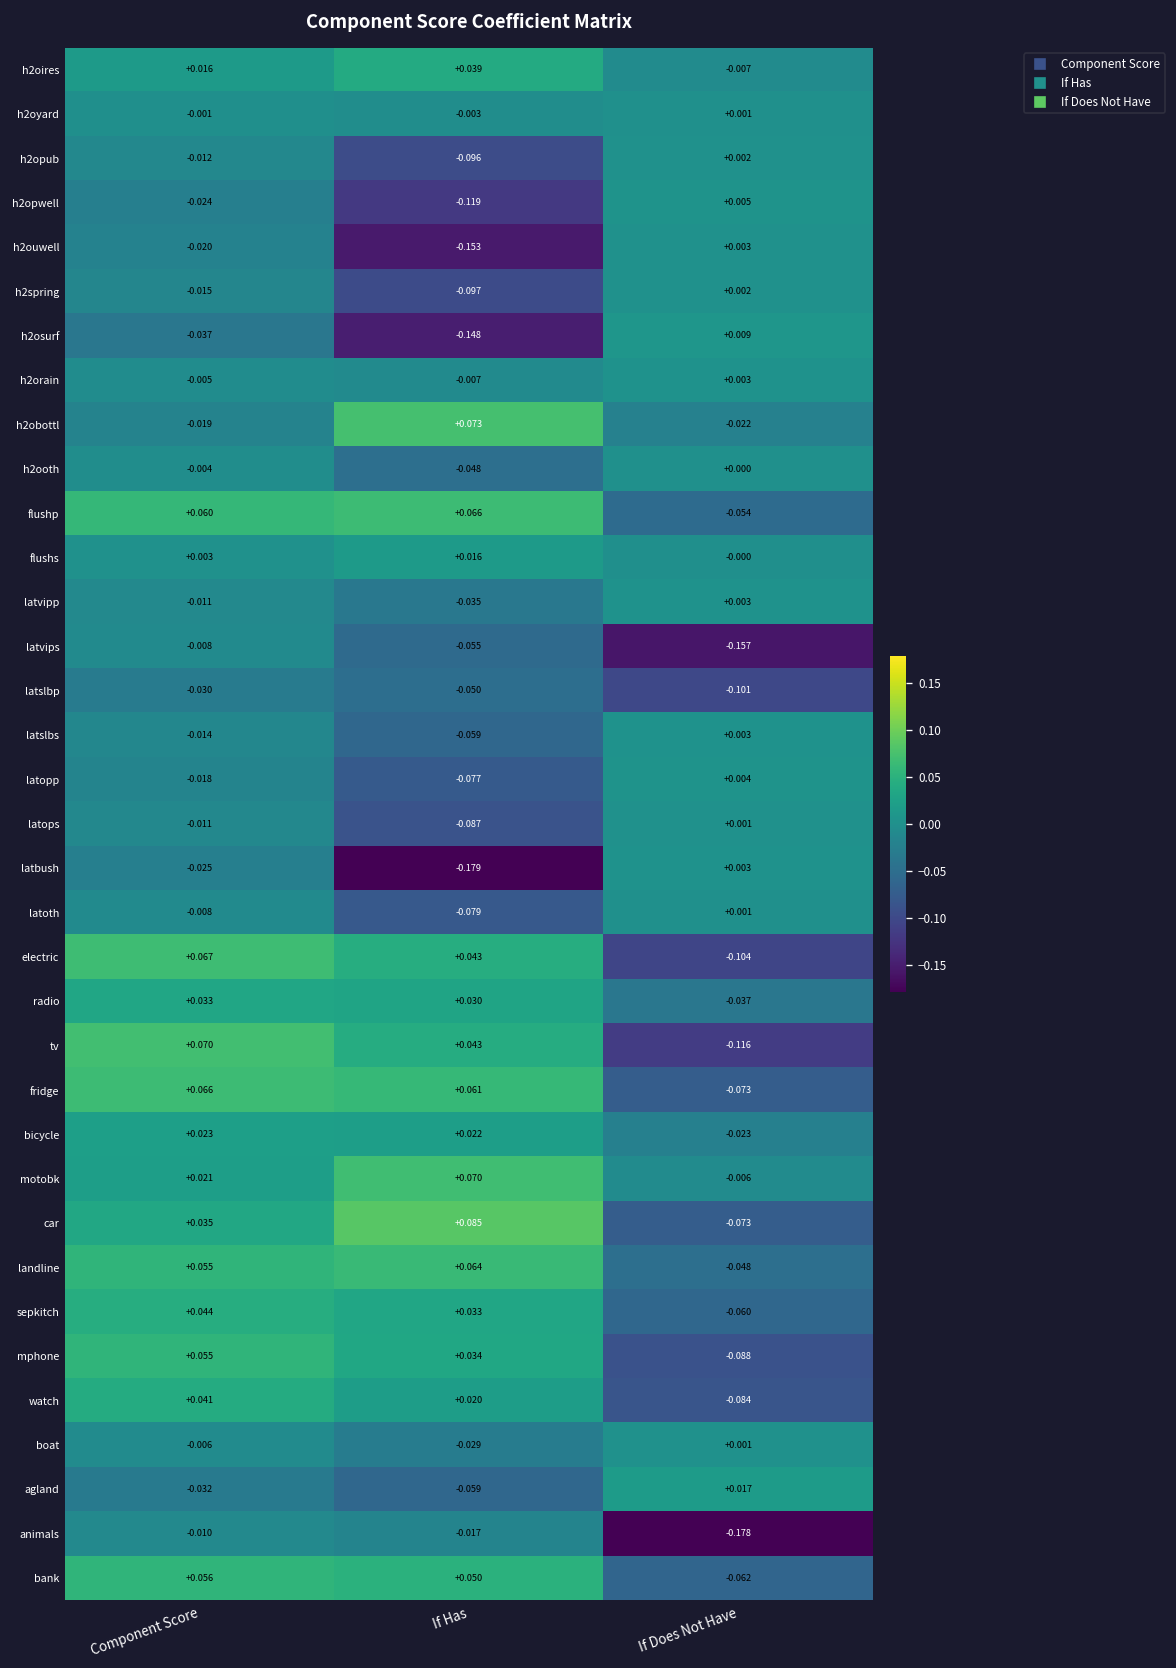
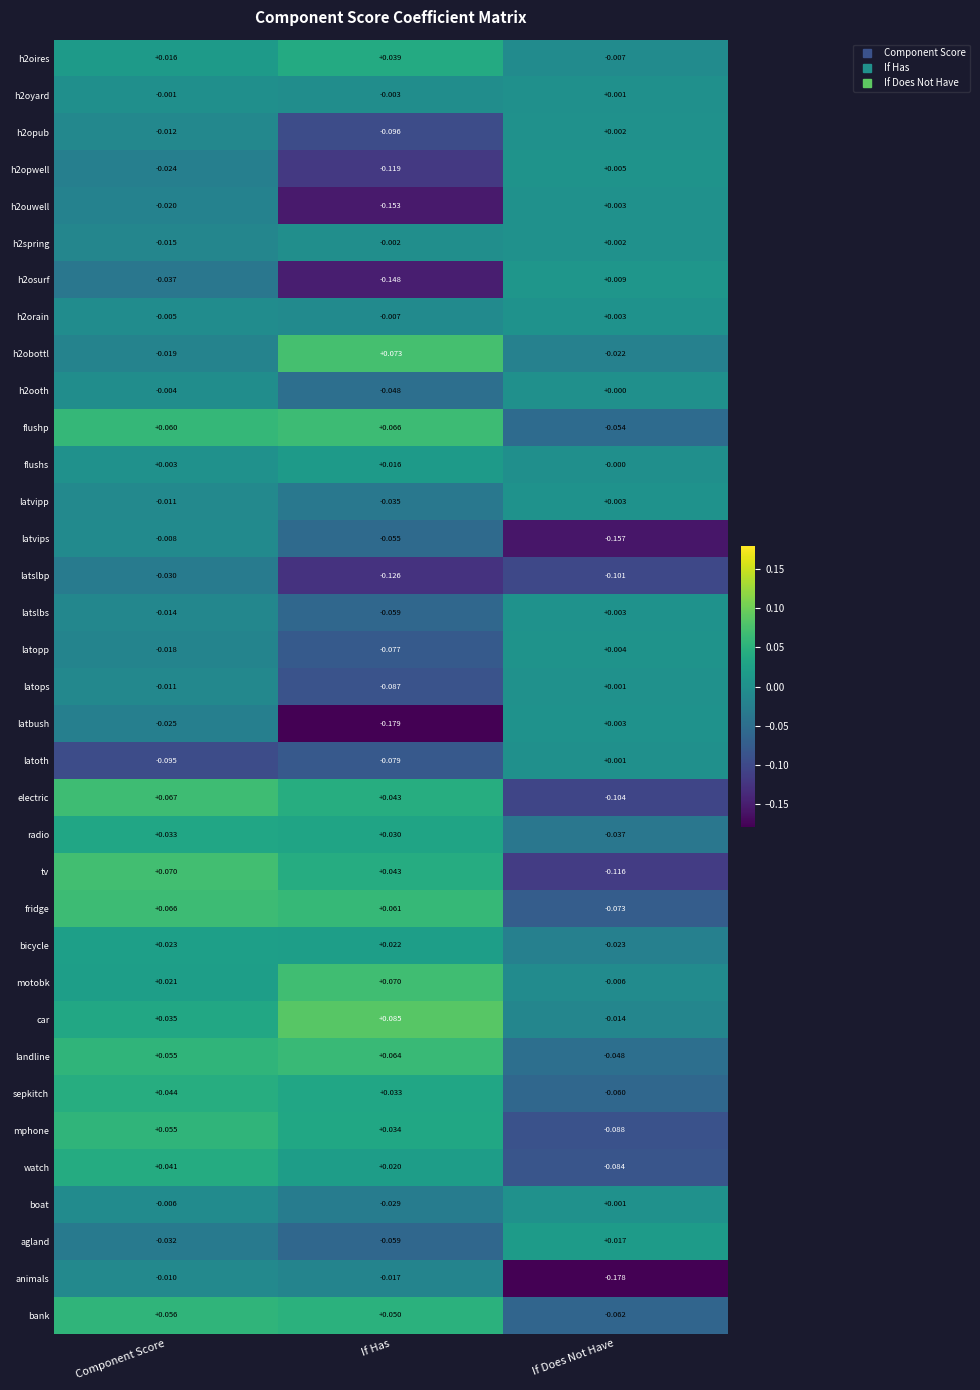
h2spring, If Has: -0.097 -> -0.002
latslbp, If Has: -0.050 -> -0.126
latoth, Component Score: -0.008 -> -0.095
car, If Does Not Have: -0.073 -> -0.014
